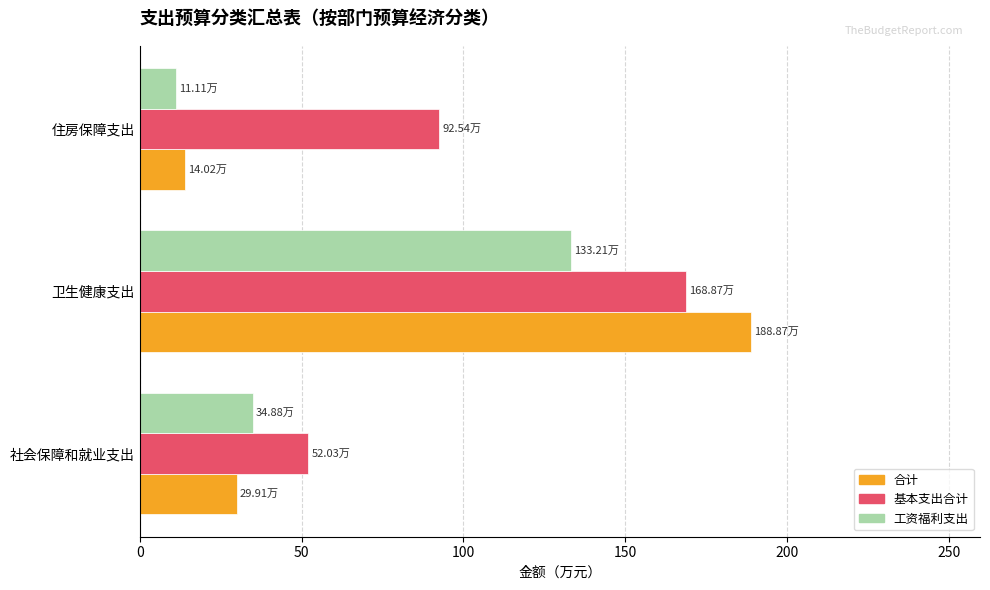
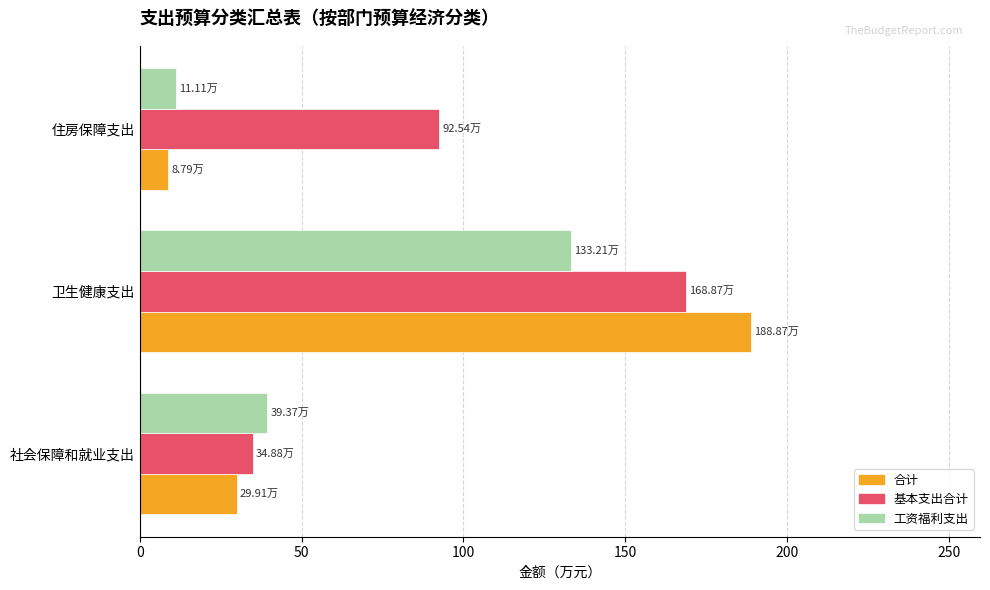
合计, 住房保障支出: 14.02万 -> 8.79万
工资福利支出, 社会保障和就业支出: 34.88万 -> 39.37万
基本支出合计, 社会保障和就业支出: 52.03万 -> 34.88万
